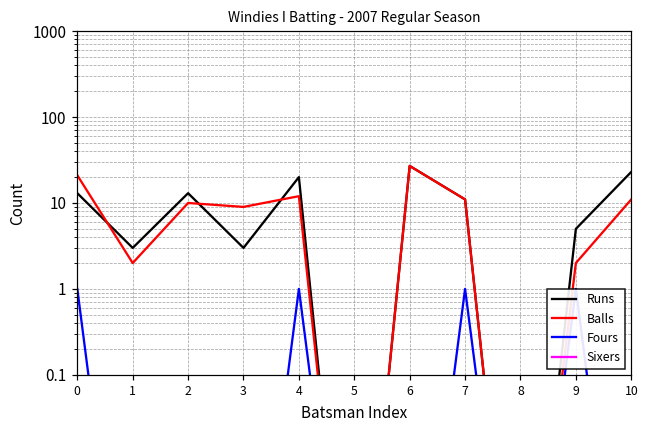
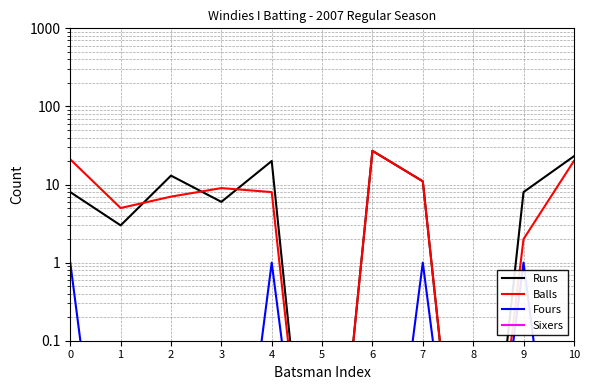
Runs, 0: 13 -> 8
Balls, 1: 2 -> 5
Balls, 2: 10 -> 7
Runs, 3: 3 -> 6
Balls, 4: 12 -> 8
Runs, 9: 5 -> 8
Balls, 10: 11 -> 20
